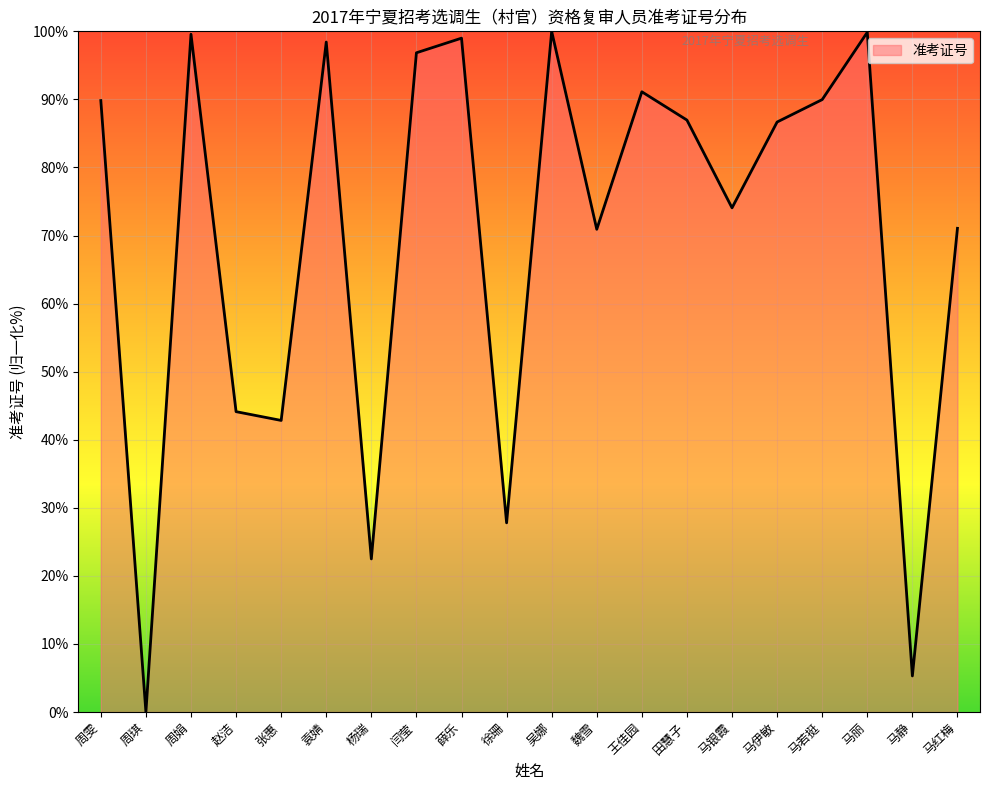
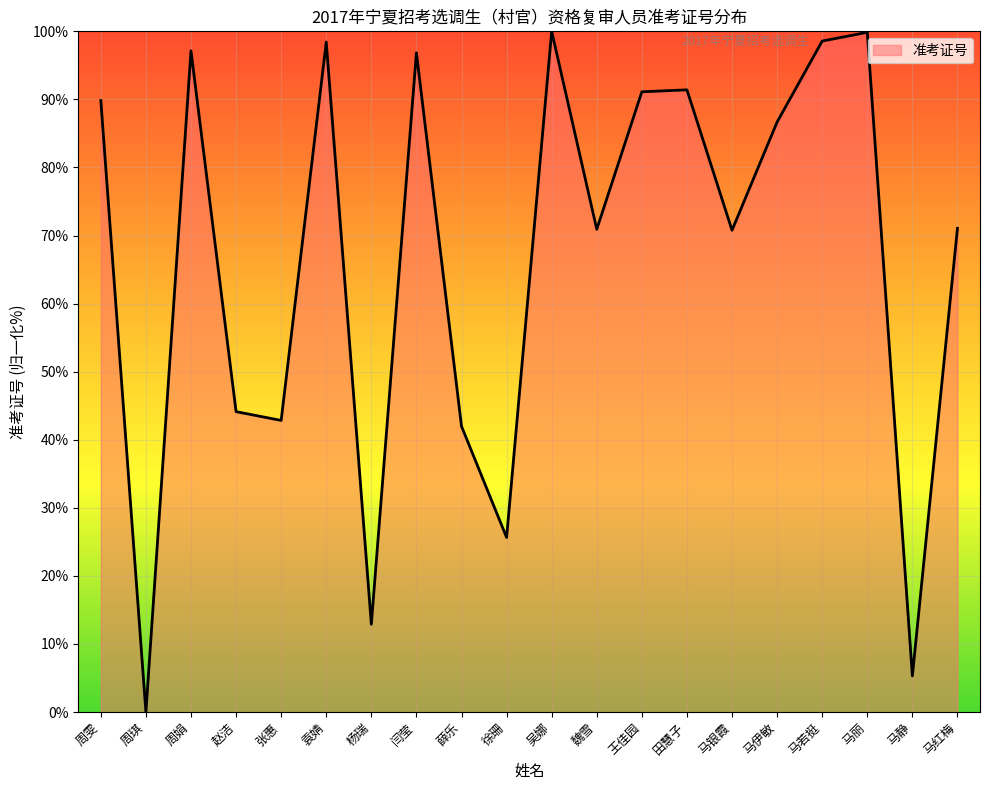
周娟: 100% -> 97%
杨瑞: 22% -> 13%
薛乐: 99% -> 42%
徐珊: 28% -> 26%
田慧子: 87% -> 91%
马银霞: 74% -> 71%
马若挺: 90% -> 99%
